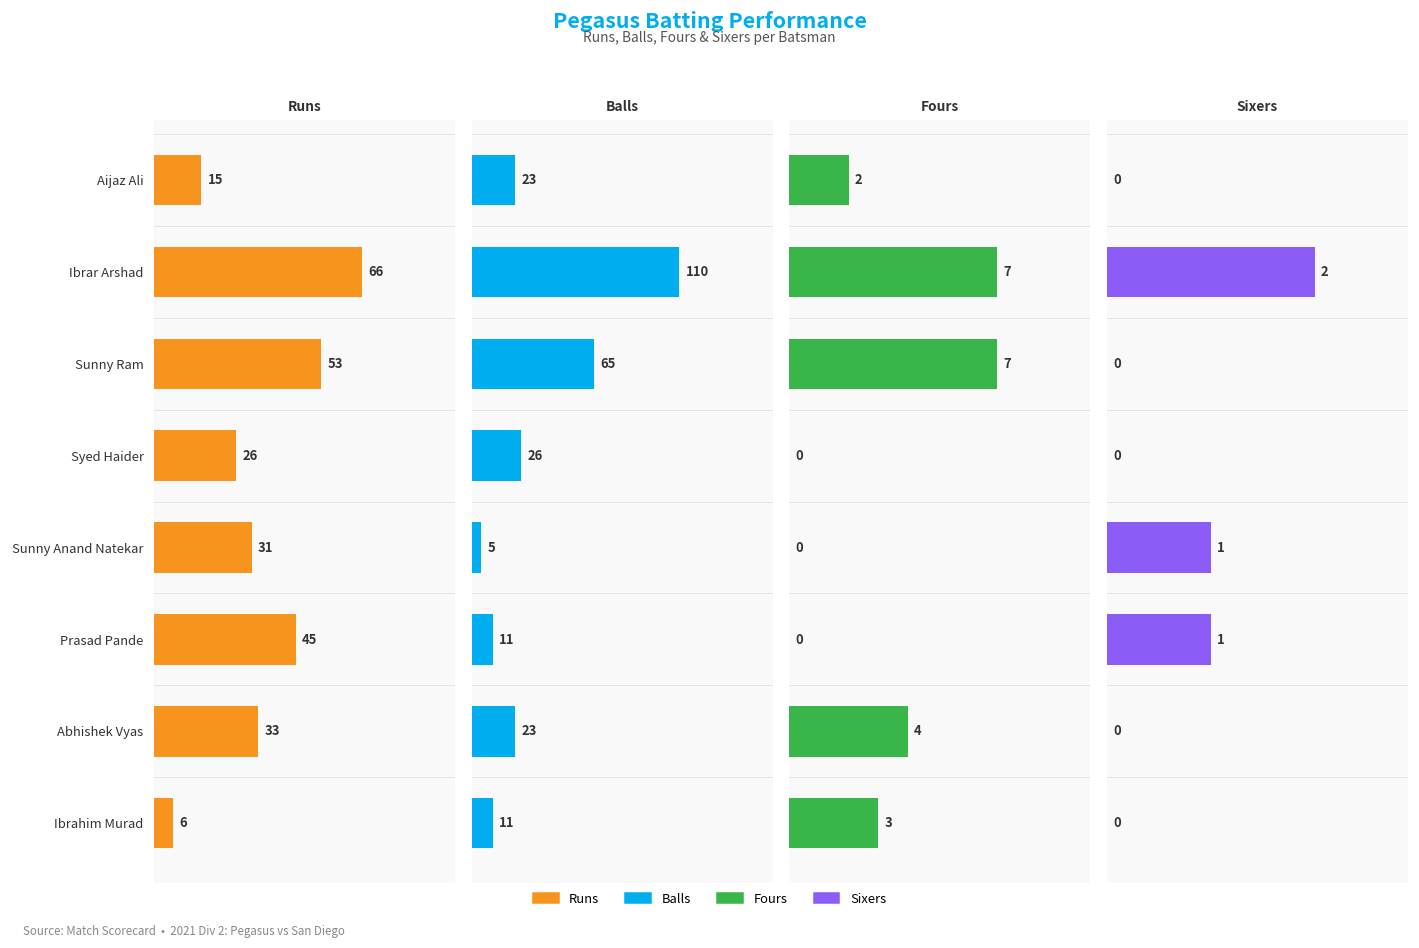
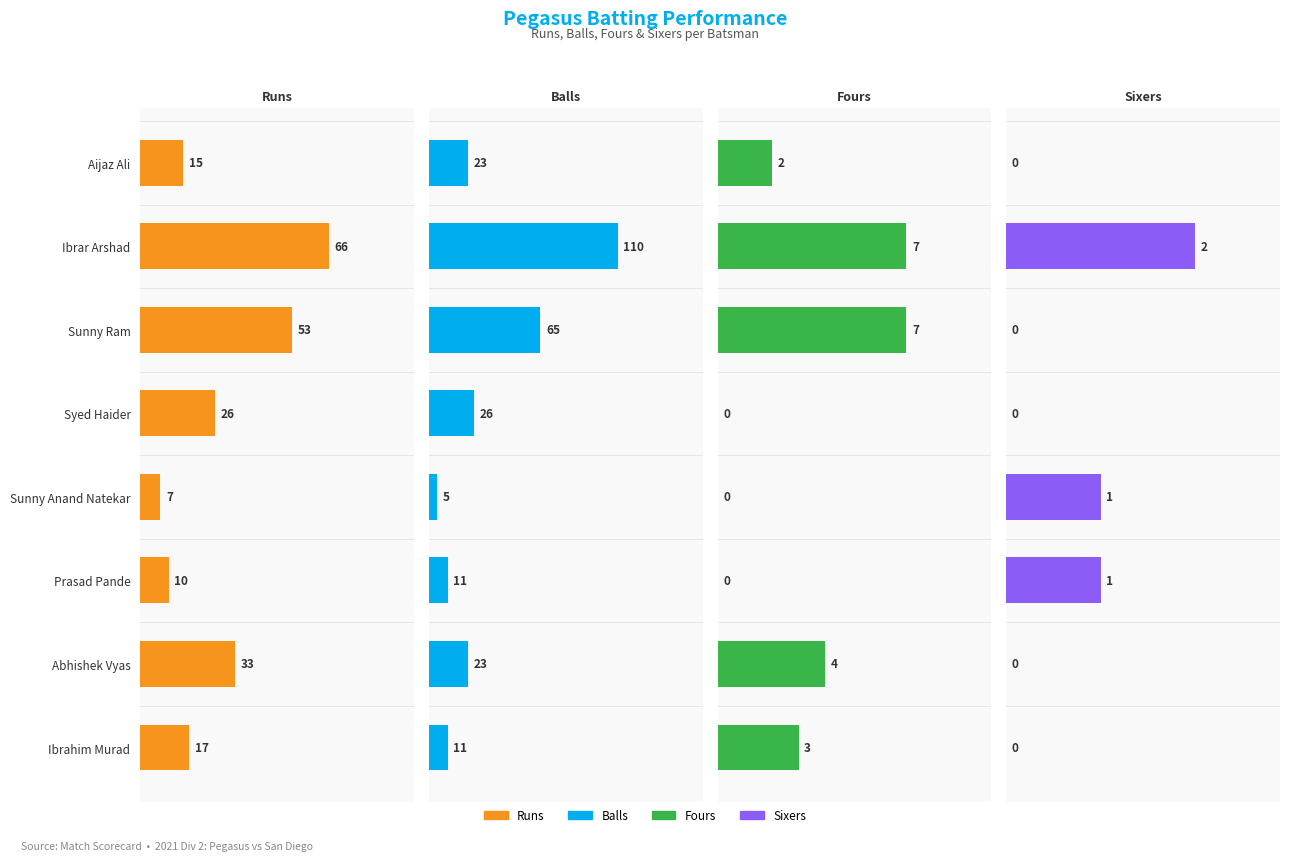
Runs, Sunny Anand Natekar: 31 -> 7
Runs, Prasad Pande: 45 -> 10
Runs, Ibrahim Murad: 6 -> 17
